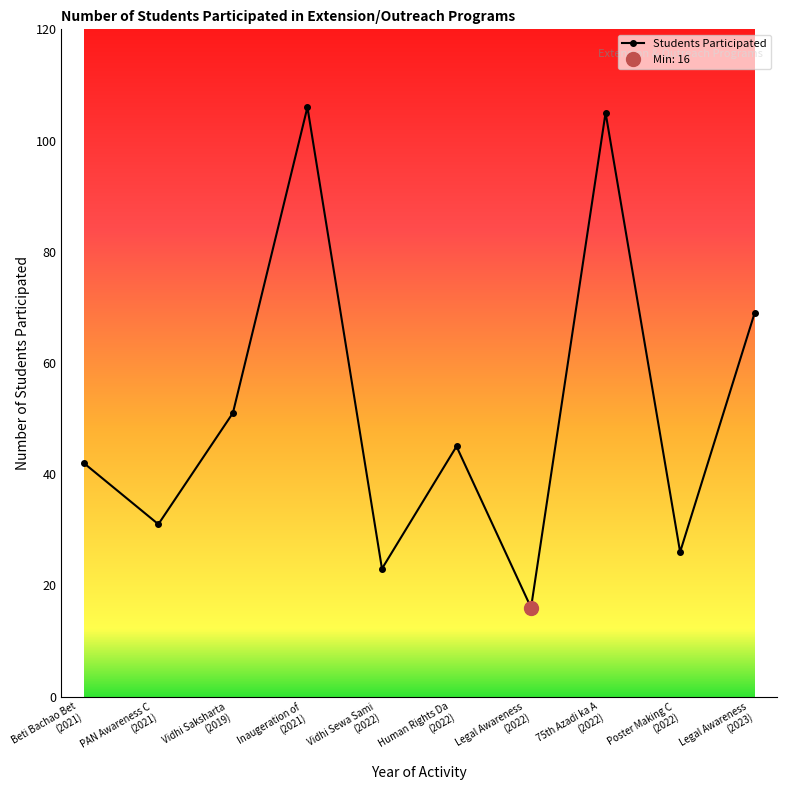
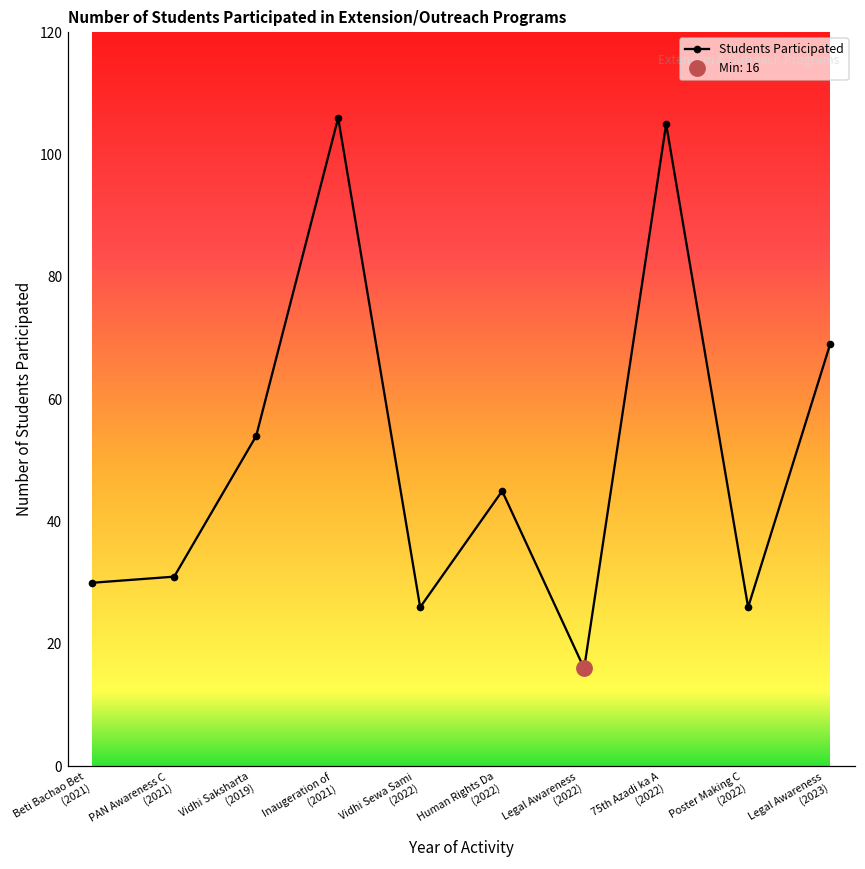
Students Participated, Beti Bachao Bet (2021): 42 -> 30
Students Participated, Vidhi Saksharta (2019): 51 -> 54
Students Participated, Vidhi Sewa Sami (2022): 23 -> 26
